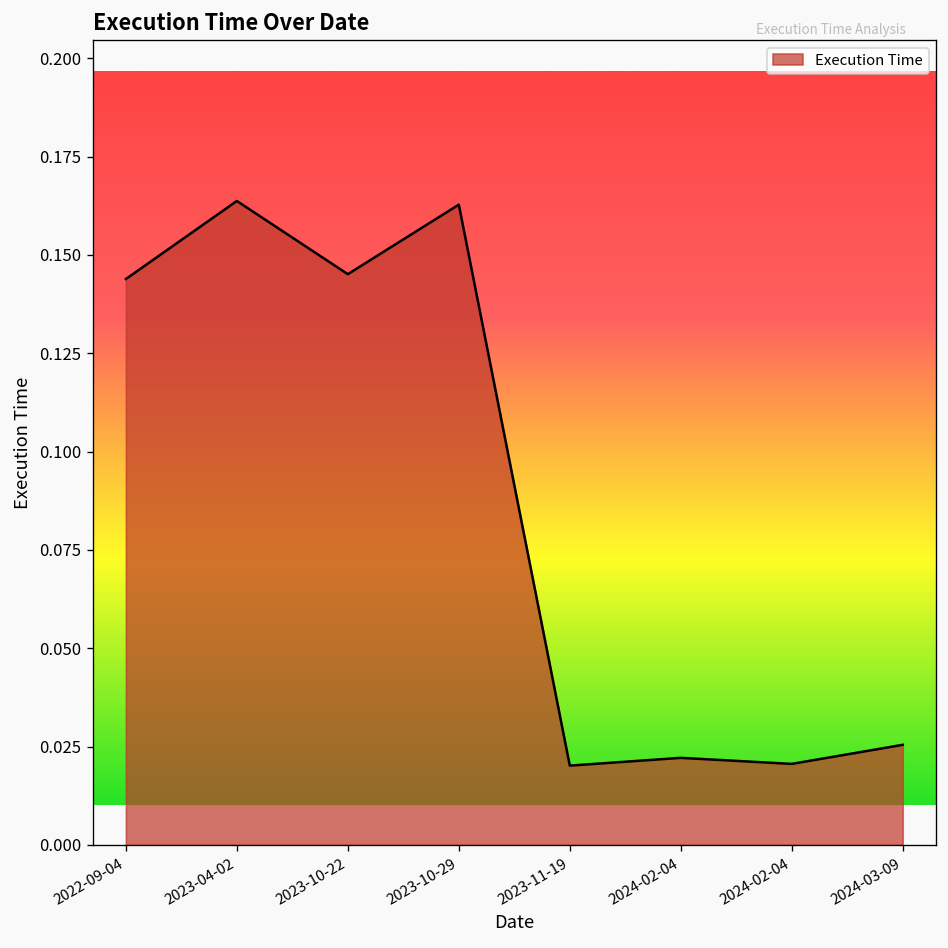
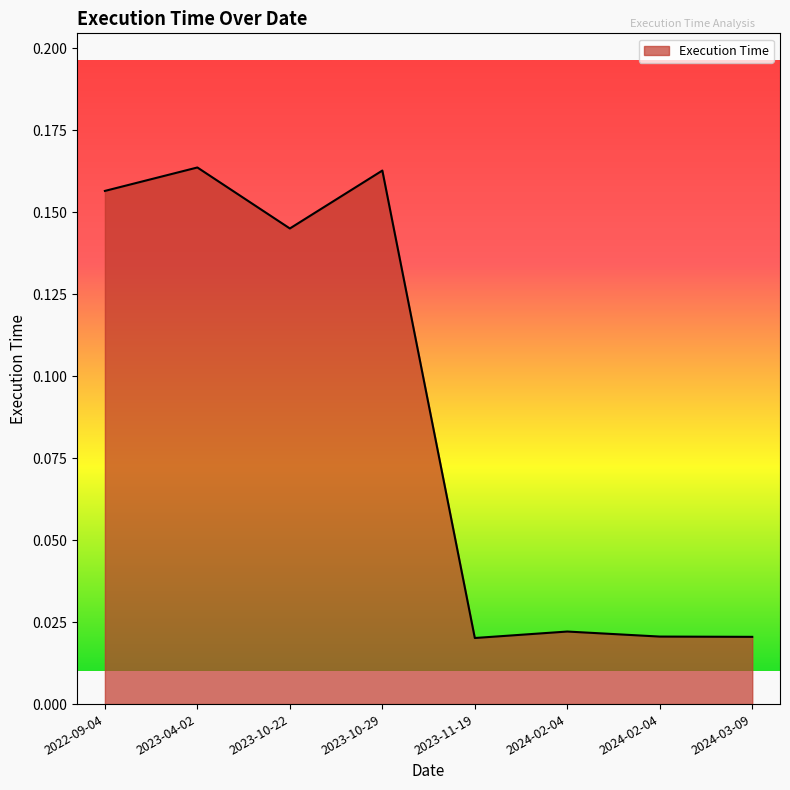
2022-09-04: 0.144 -> 0.157
2024-03-09: 0.025 -> 0.021
